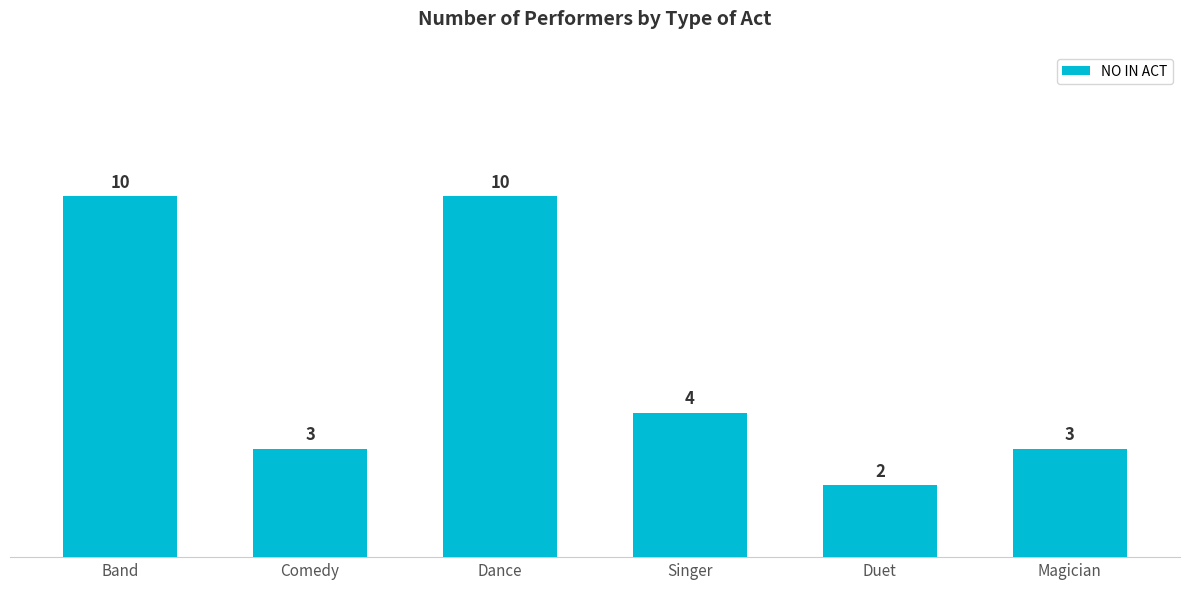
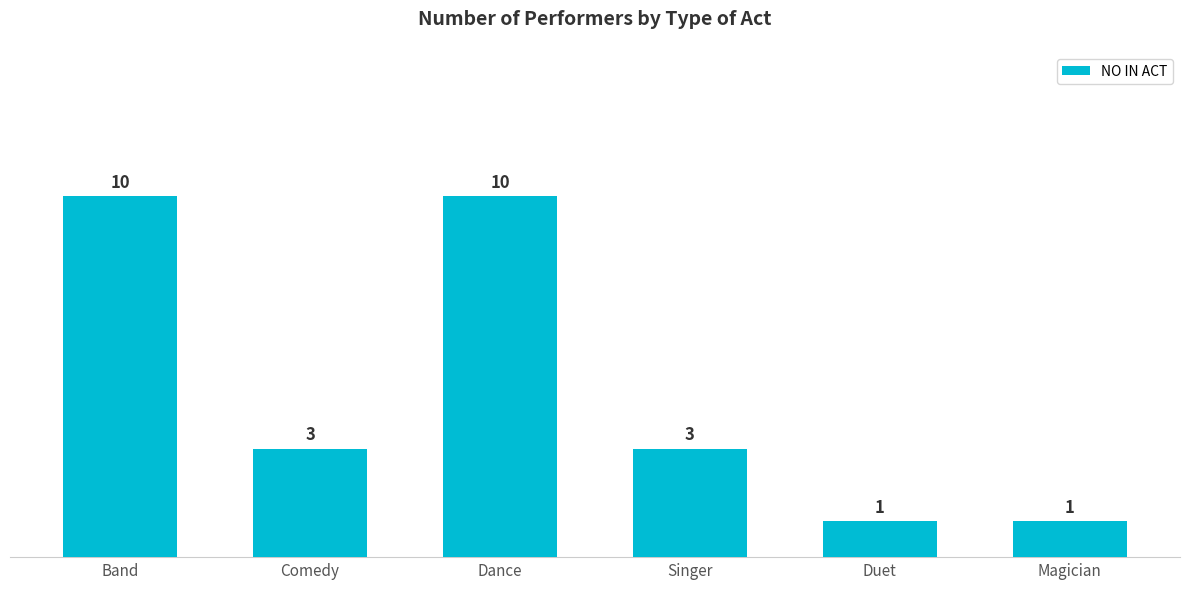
Singer: 4 -> 3
Duet: 2 -> 1
Magician: 3 -> 1
